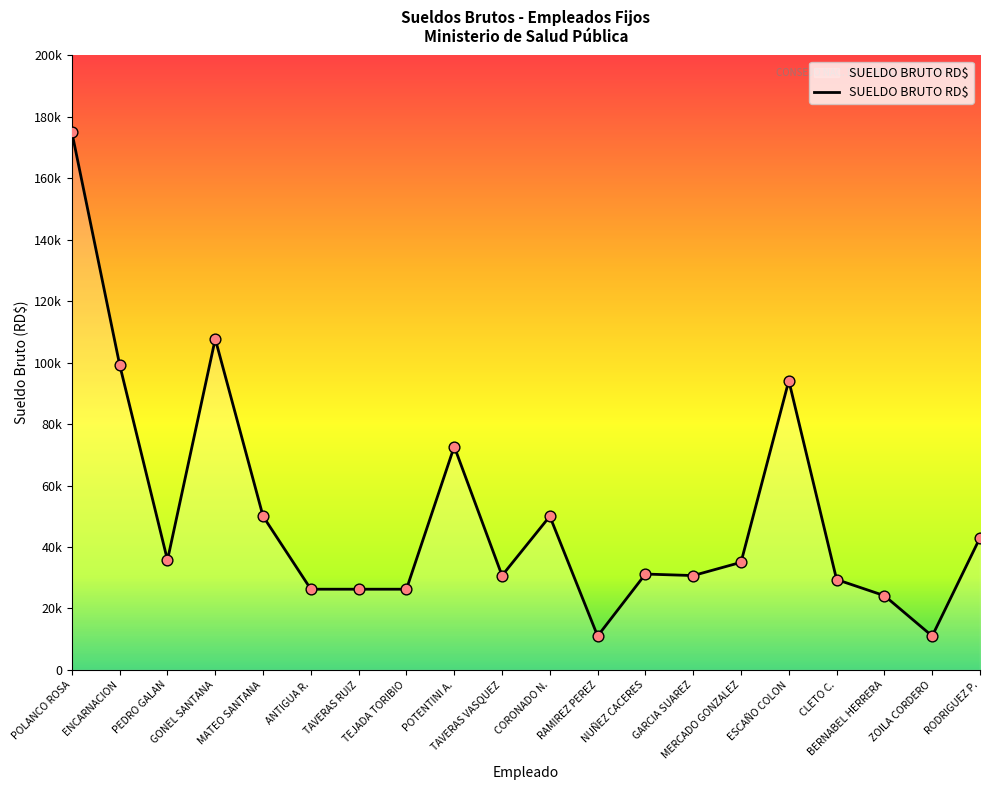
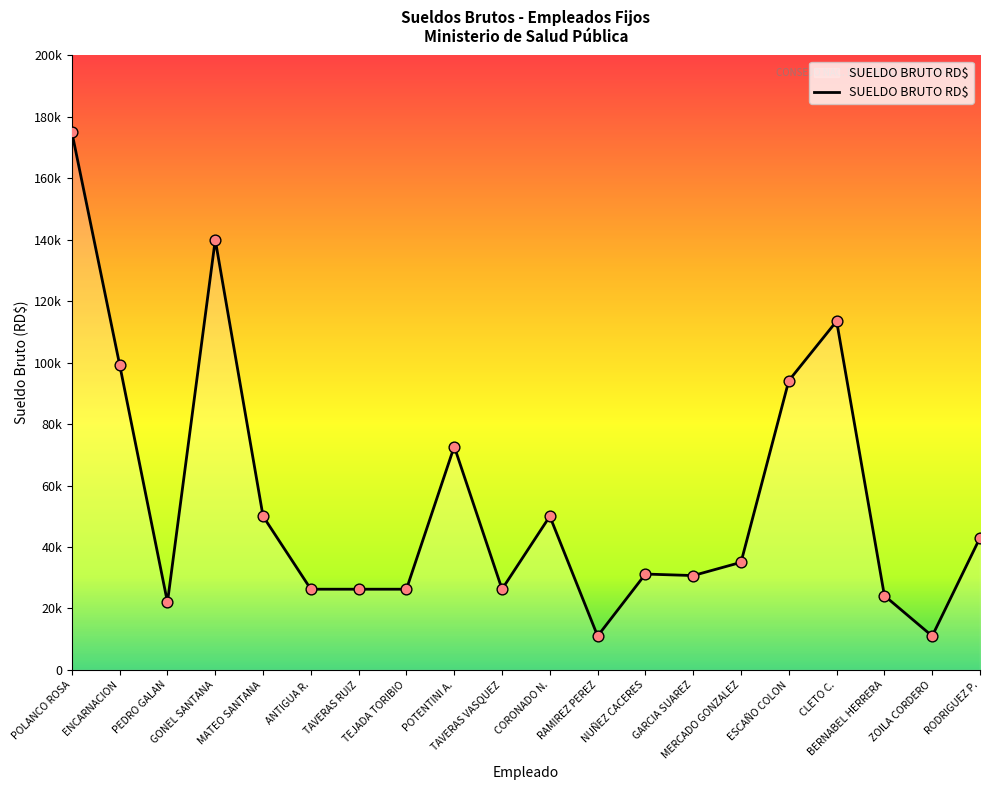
PEDRO GALAN: 36000 -> 22000
GONEL SANTANA: 108000 -> 140000
TAVERAS VASQUEZ: 31000 -> 26000
CLETO C.: 29000 -> 114000
